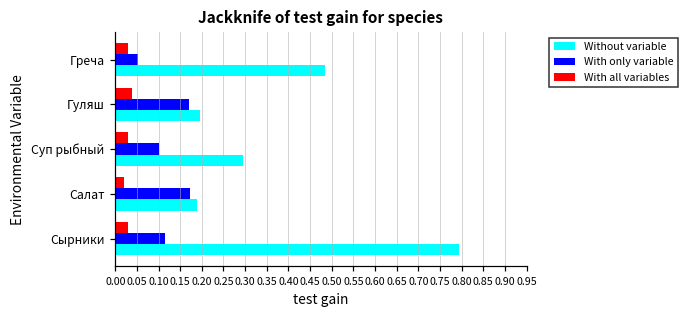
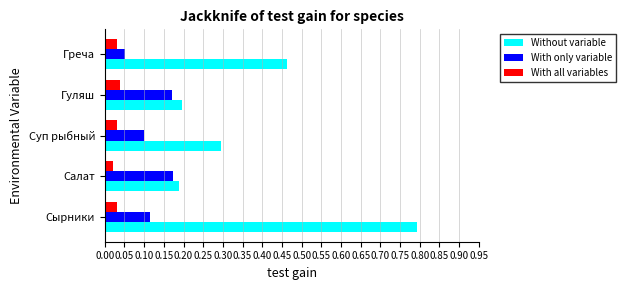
Without variable, Греча: 0.48 -> 0.46
